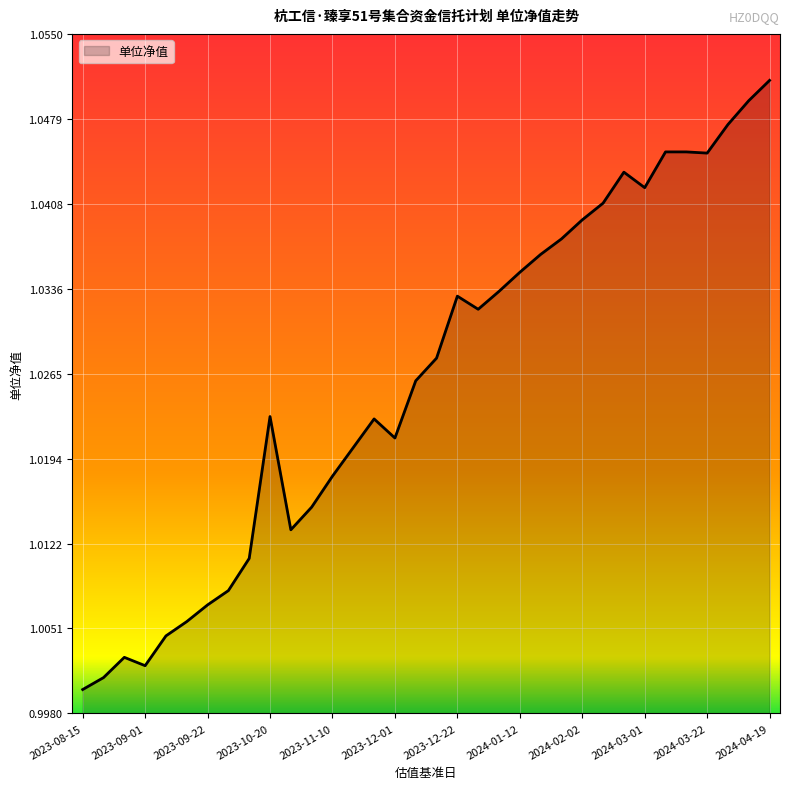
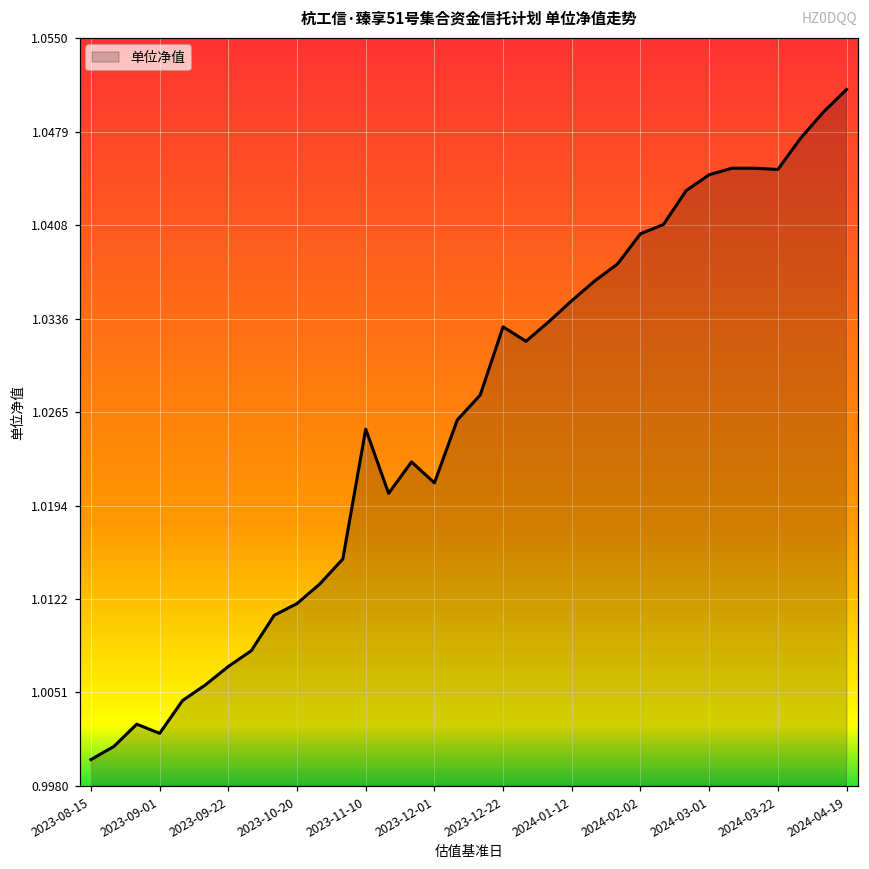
2023-10-20: 1.0229 -> 1.0119
2023-11-10: 1.0179 -> 1.0252
2024-02-02: 1.0394 -> 1.0401
2024-03-01: 1.0421 -> 1.0446
